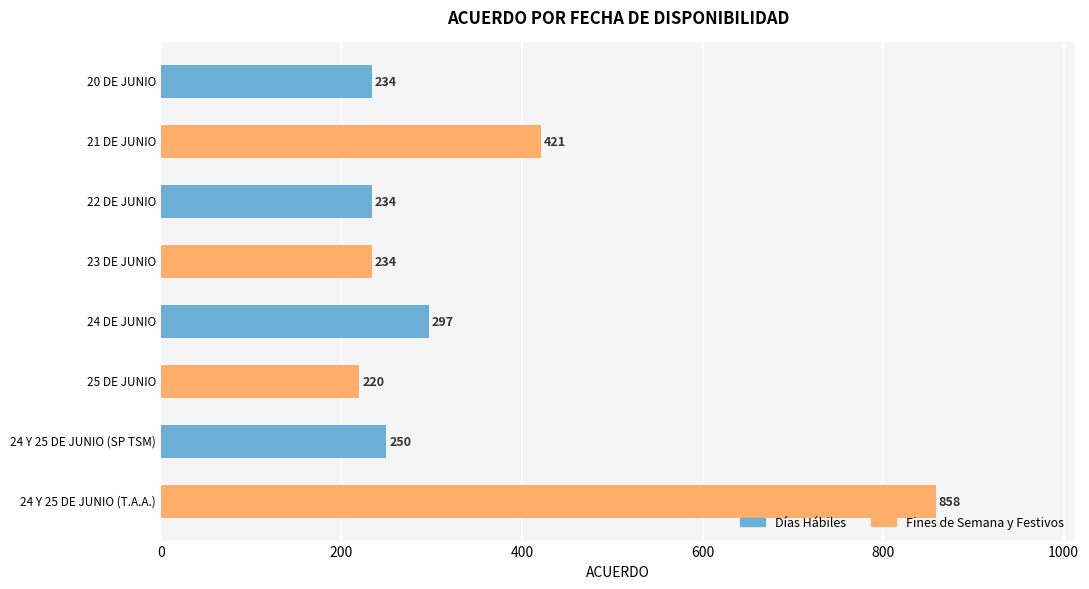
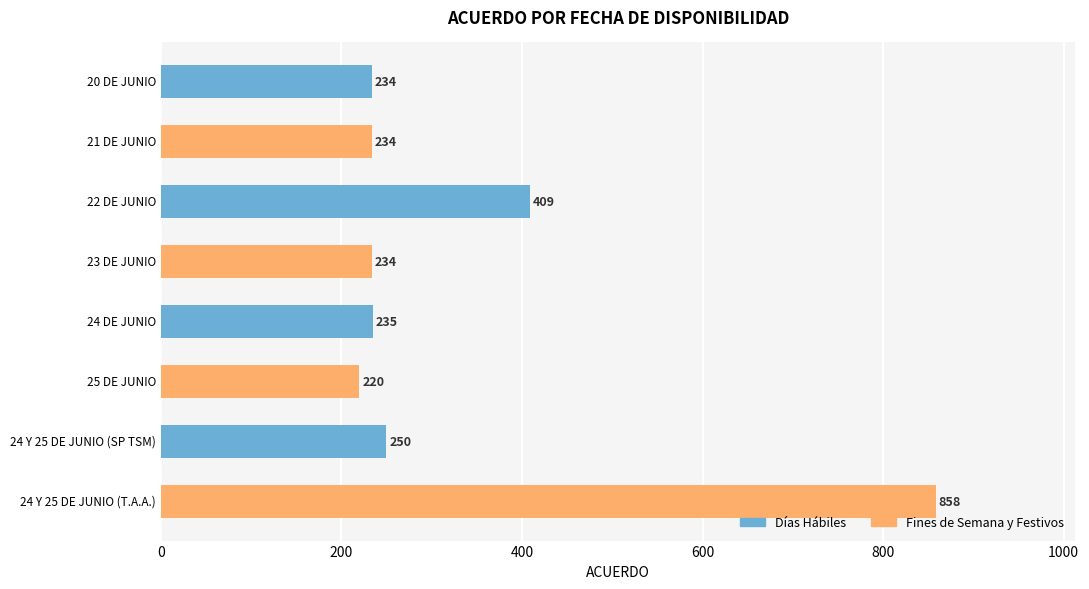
21 DE JUNIO: 421 -> 234
22 DE JUNIO: 234 -> 409
24 DE JUNIO: 297 -> 235
